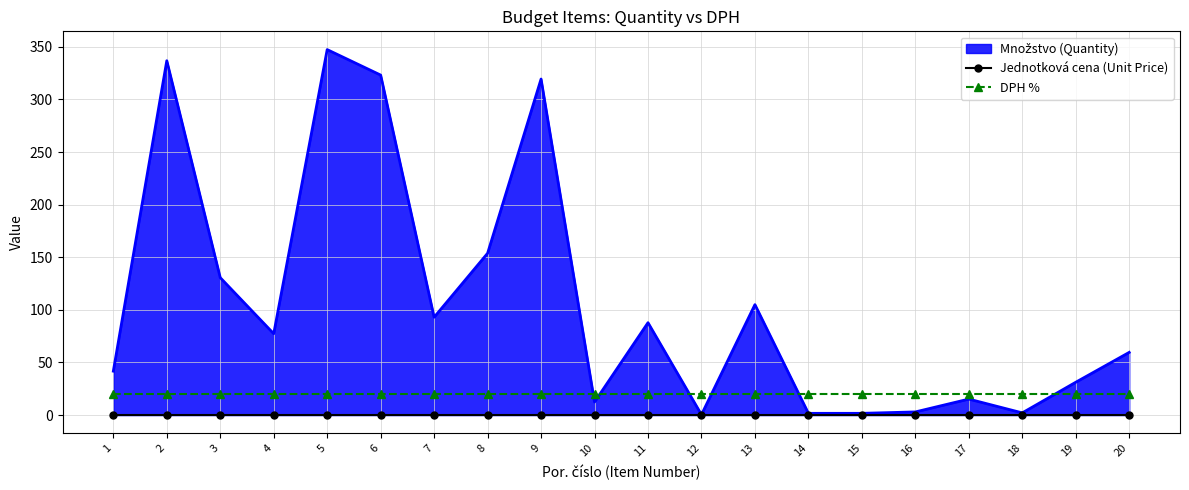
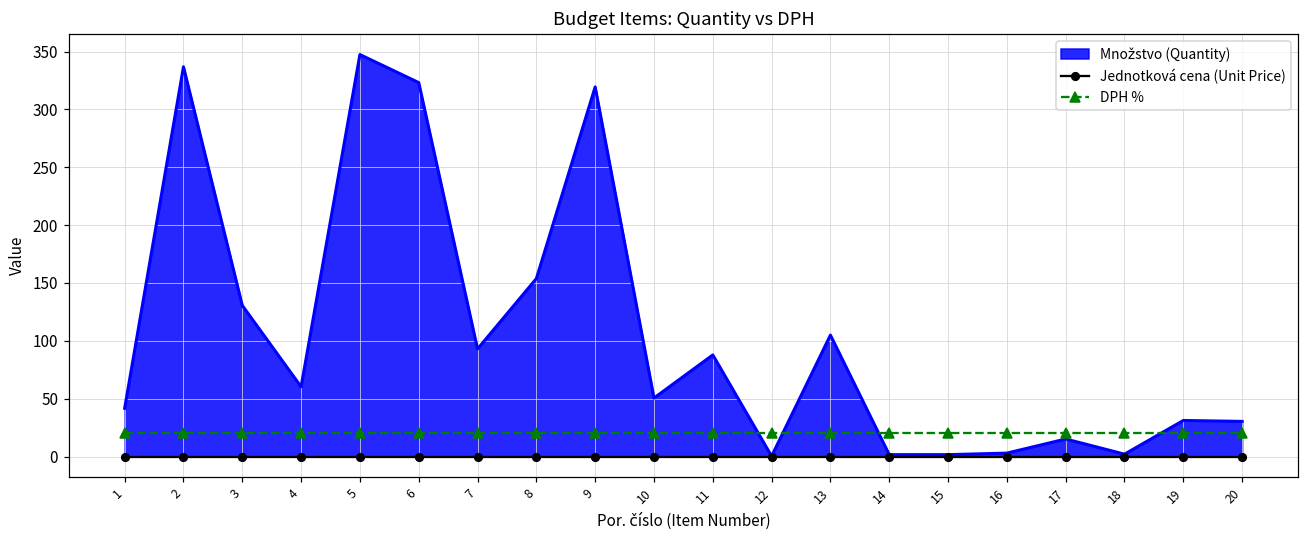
Množstvo (Quantity), 4: 77 -> 60
Množstvo (Quantity), 10: 12 -> 51
Množstvo (Quantity), 20: 60 -> 30
